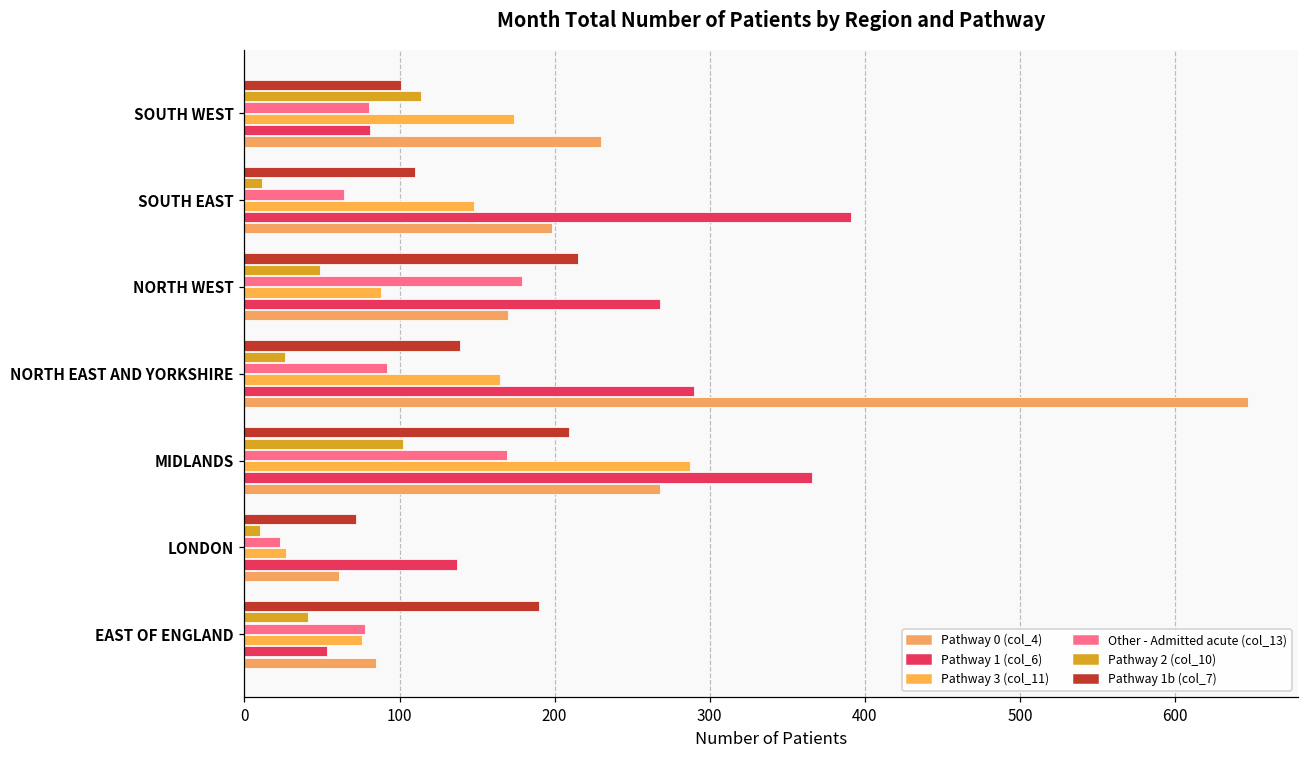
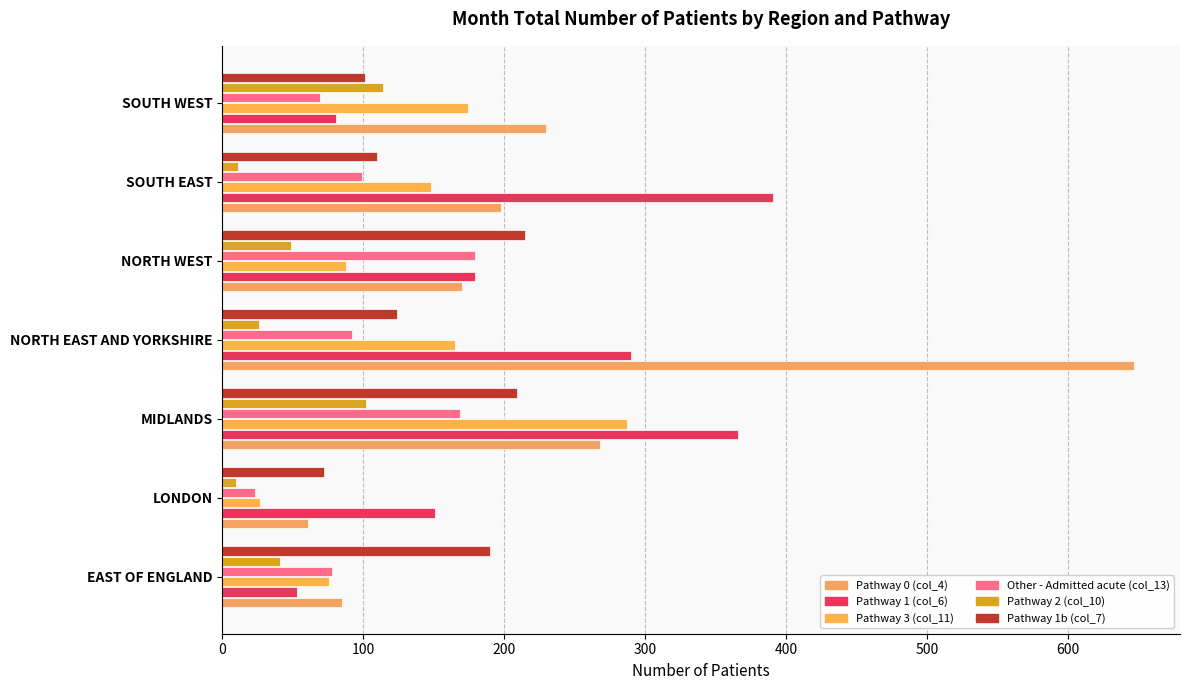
Other - Admitted acute (col_13), SOUTH WEST: 80 -> 69
Other - Admitted acute (col_13), SOUTH EAST: 64 -> 99
Pathway 1 (col_6), NORTH WEST: 268 -> 179
Pathway 1b (col_7), NORTH EAST AND YORKSHIRE: 139 -> 124
Pathway 1 (col_6), LONDON: 137 -> 151
